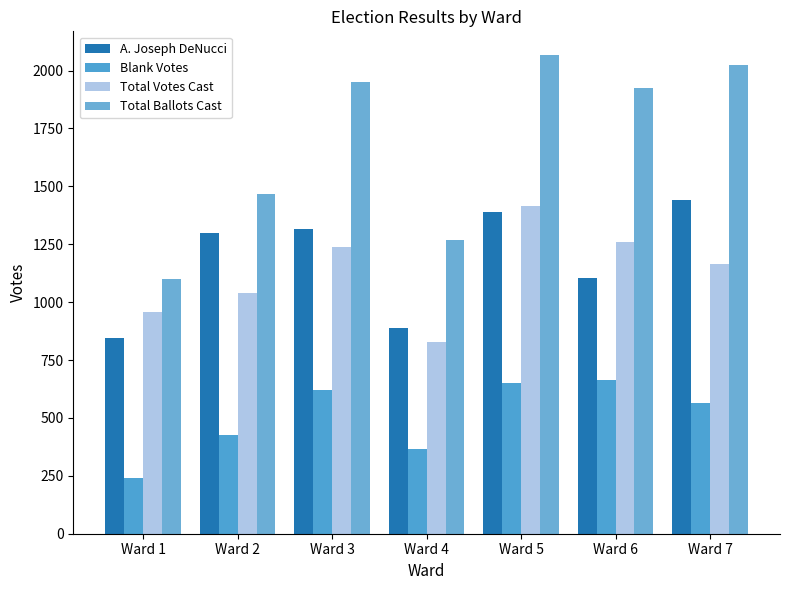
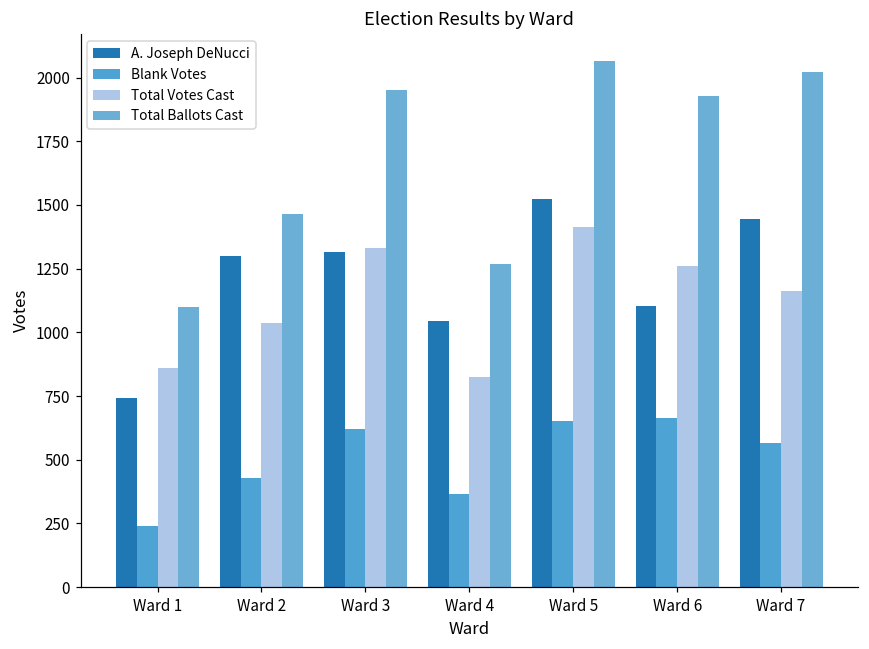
A. Joseph DeNucci, Ward 1: 850 -> 740
Total Votes Cast, Ward 1: 960 -> 860
Total Votes Cast, Ward 3: 1240 -> 1330
A. Joseph DeNucci, Ward 4: 890 -> 1040
A. Joseph DeNucci, Ward 5: 1390 -> 1530
